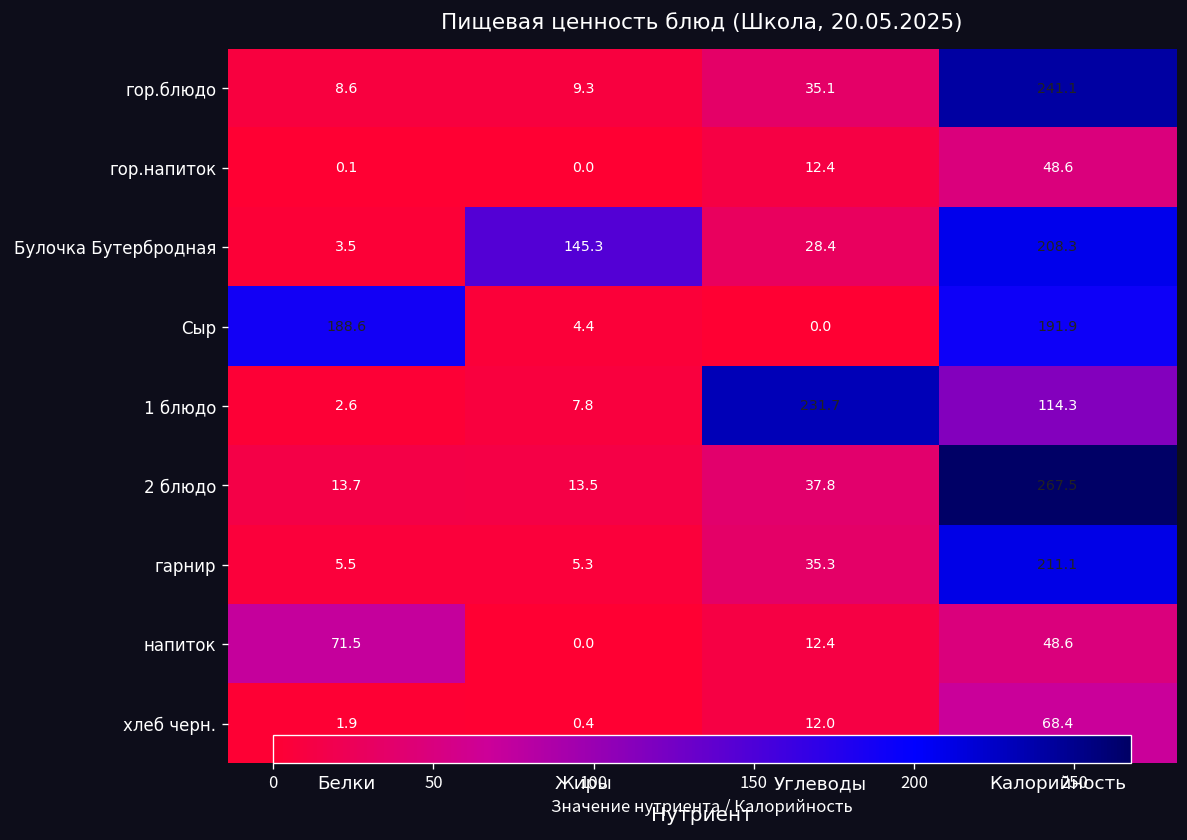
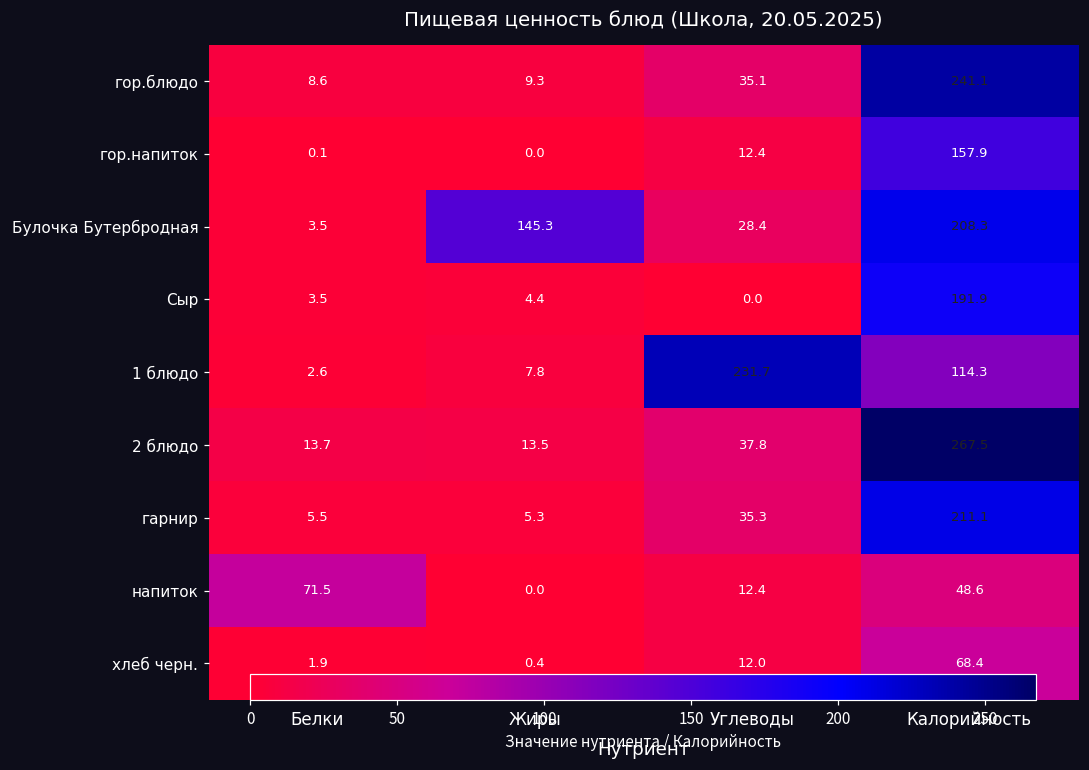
гор.напиток, Калорийность: 48.6 -> 157.9
Сыр, Белки: 188.6 -> 3.5
